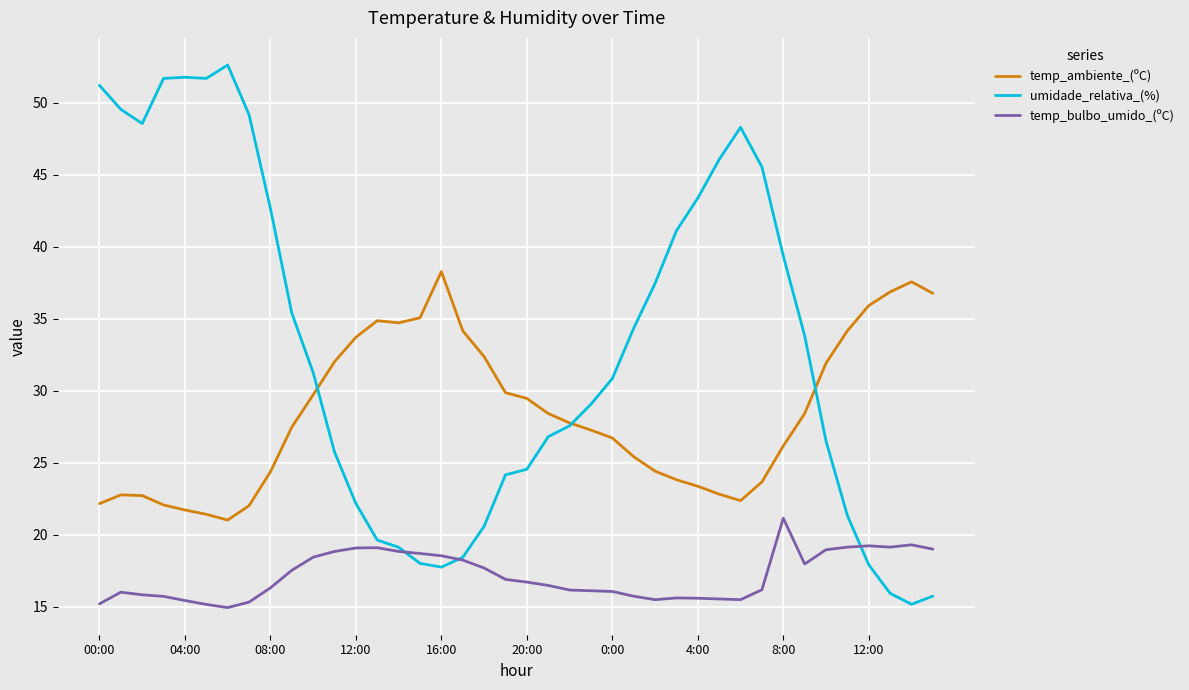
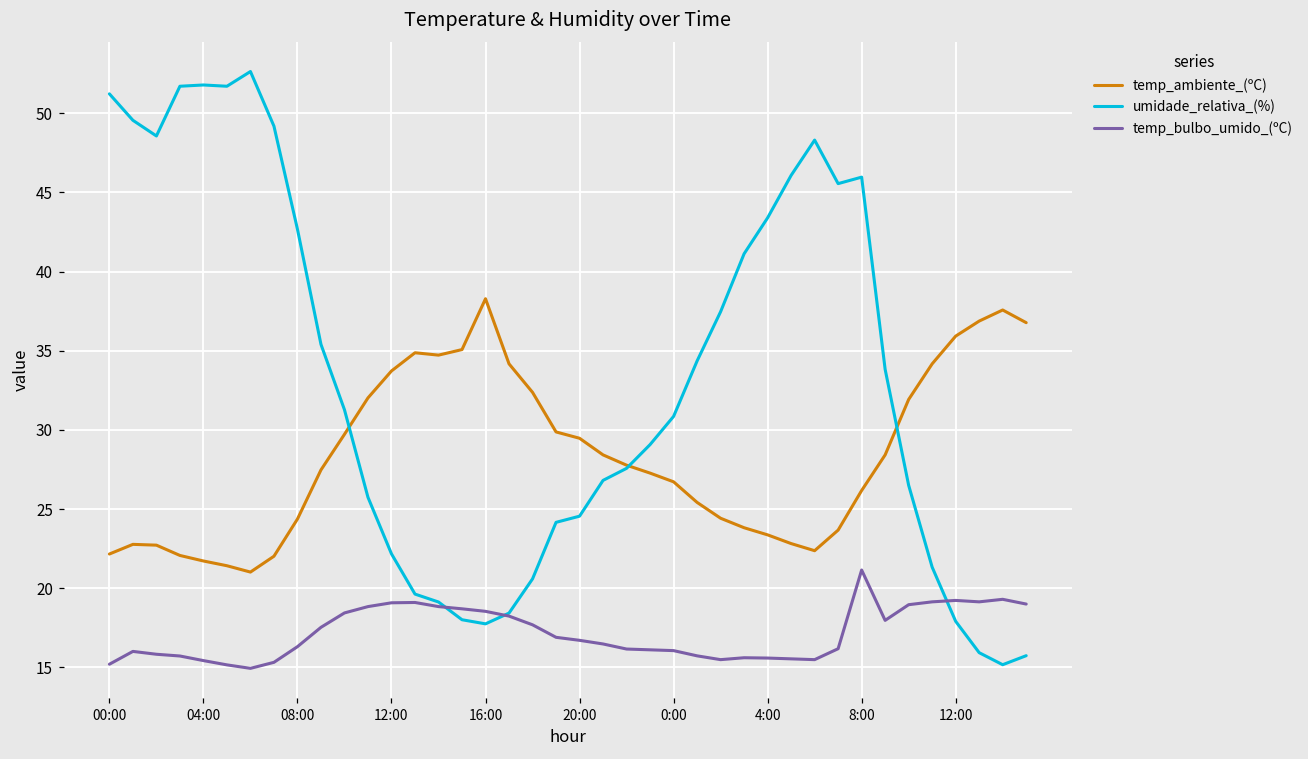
umidade_relativa_(%), 8:00: 39.4 -> 46.0
